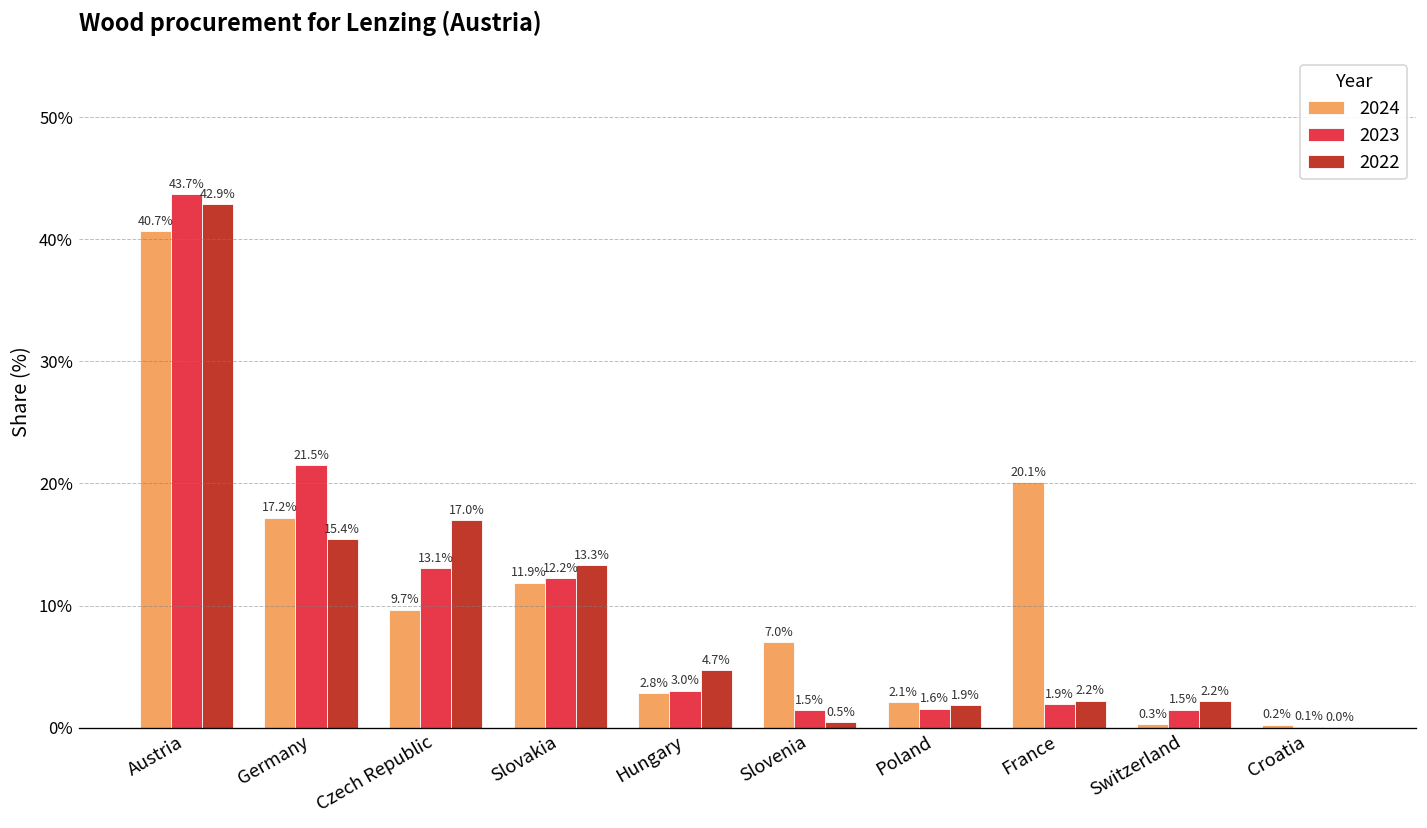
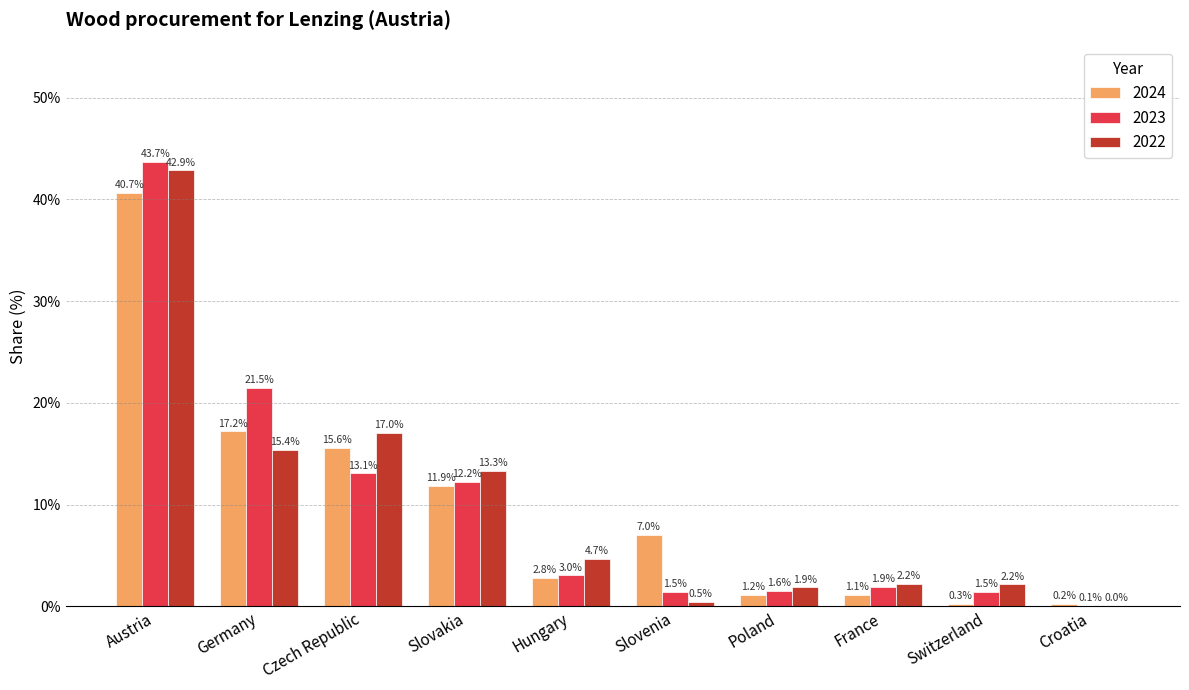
2024, Czech Republic: 9.7% -> 15.6%
2024, Poland: 2.1% -> 1.2%
2024, France: 20.1% -> 1.1%
